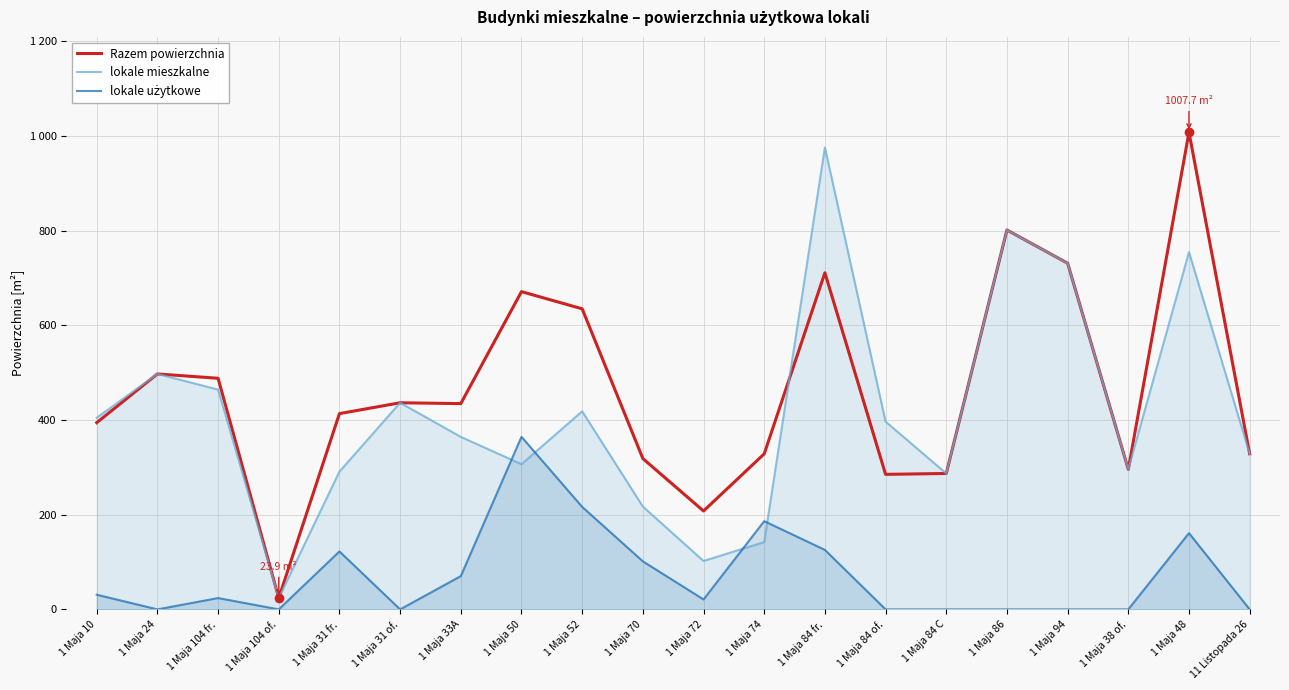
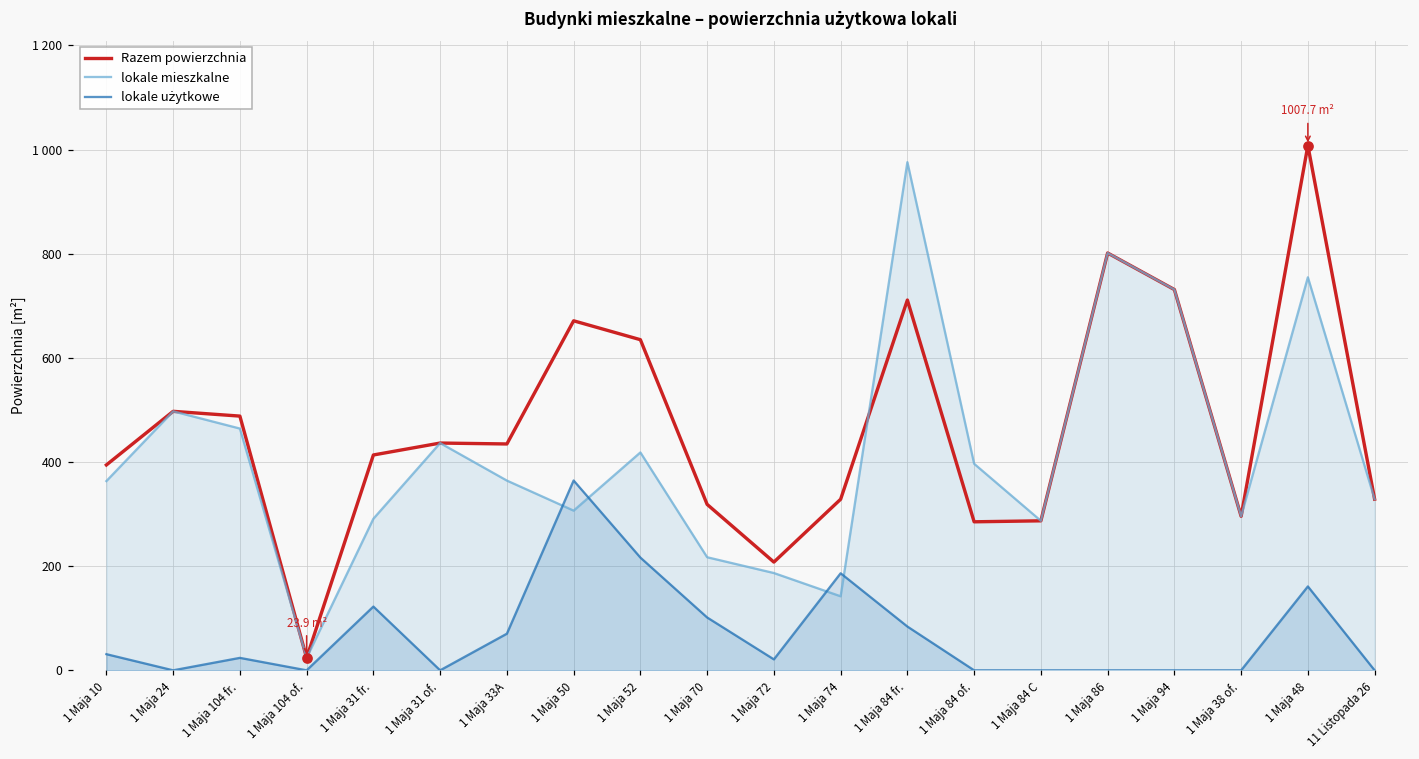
lokale mieszkalne, 1 Maja 10: 400 -> 360
lokale mieszkalne, 1 Maja 72: 100 -> 190
lokale użytkowe, 1 Maja 84 fr.: 130 -> 80
